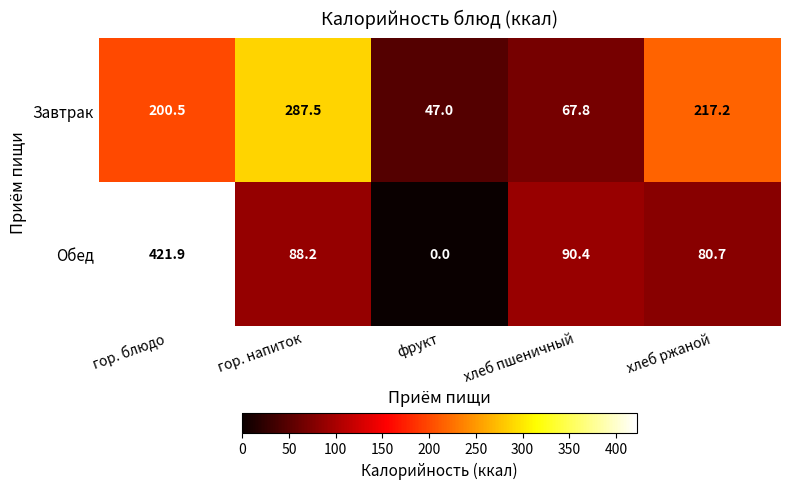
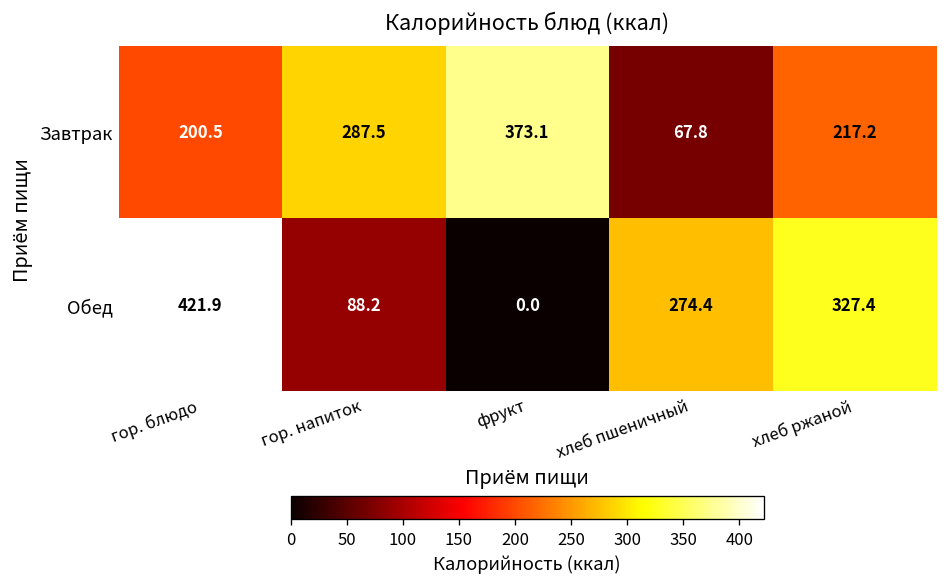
Завтрак, фрукт: 47.0 -> 373.1
Обед, хлеб пшеничный: 90.4 -> 274.4
Обед, хлеб ржаной: 80.7 -> 327.4
